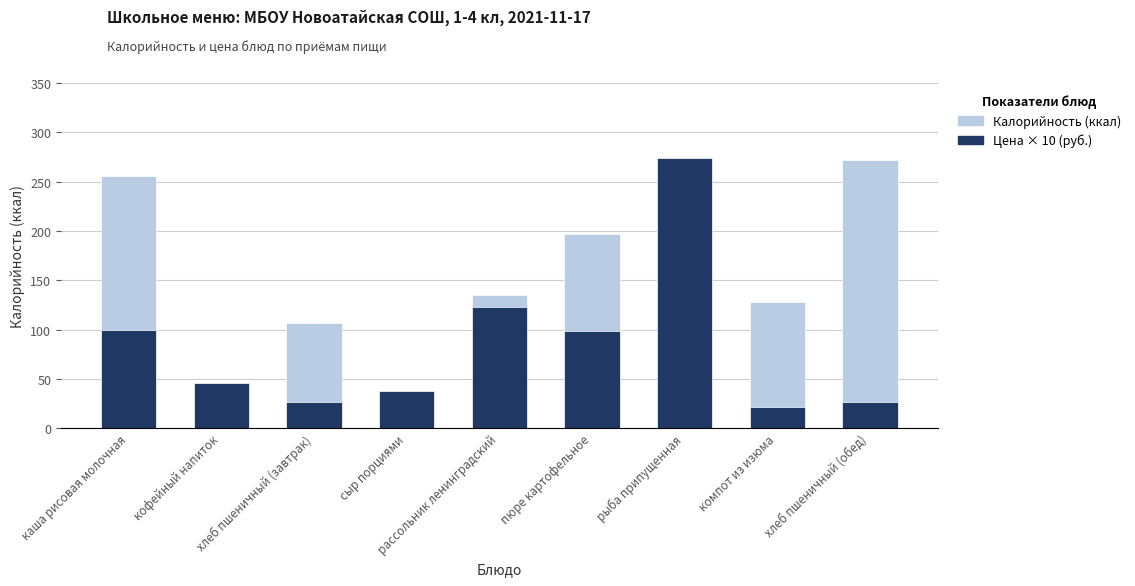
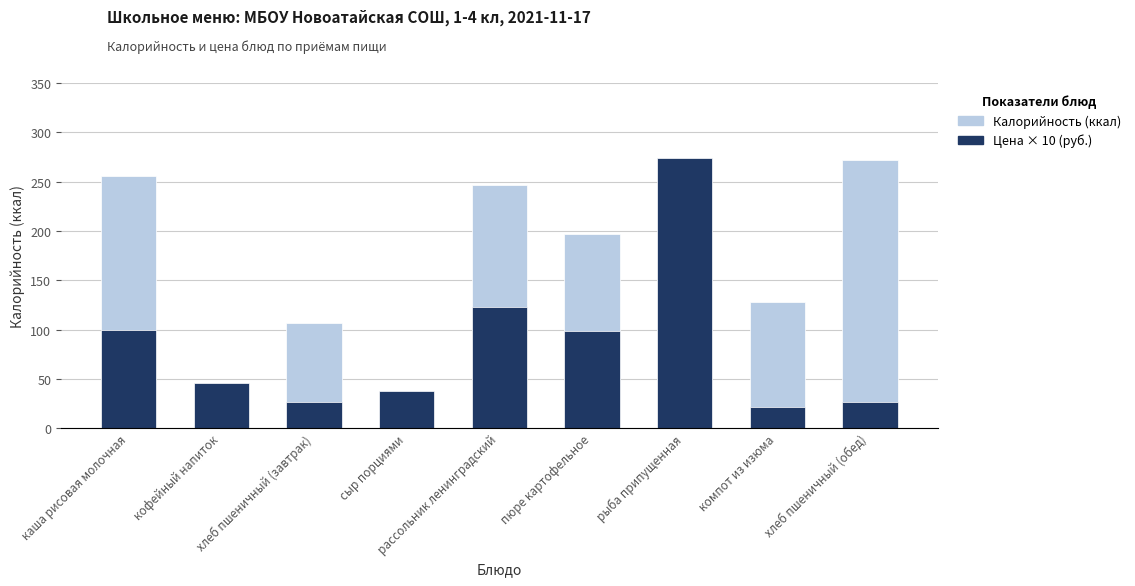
Калорийность (ккал), рассольник ленинградский: 140 -> 250
